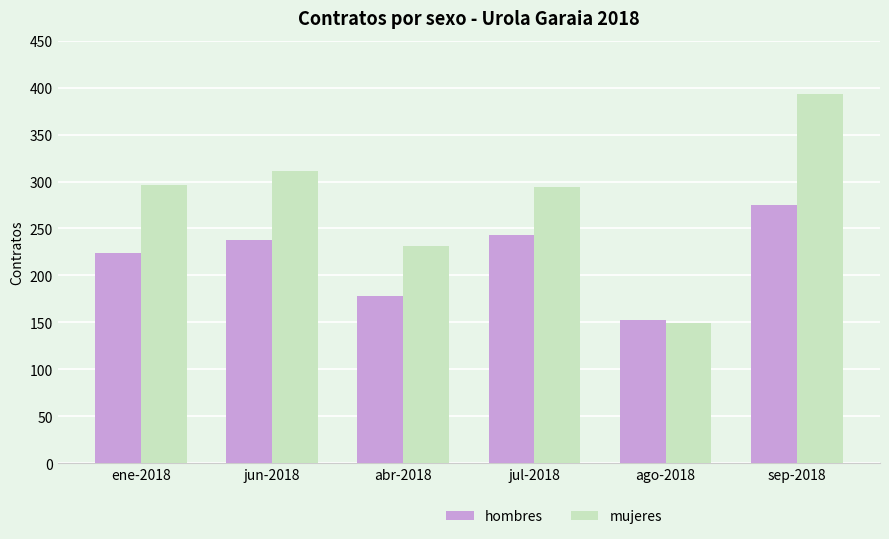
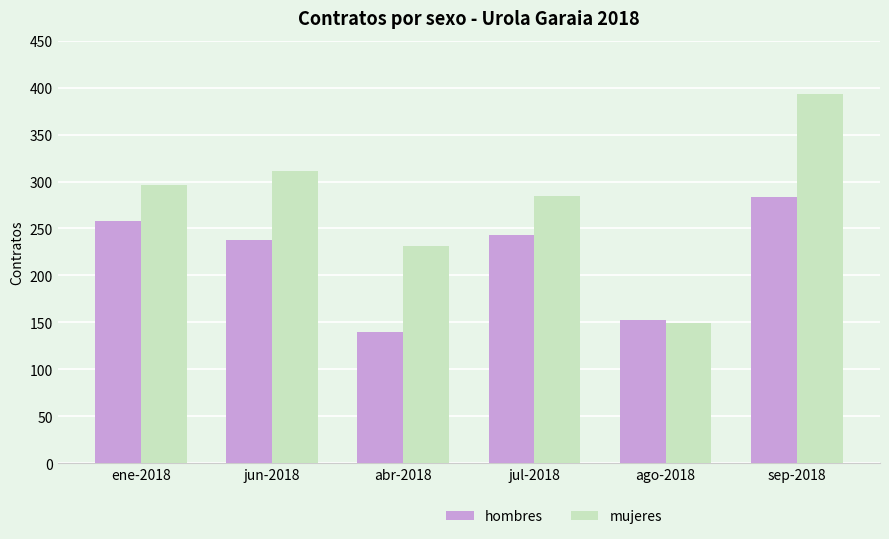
hombres, ene-2018: 220 -> 260
hombres, abr-2018: 180 -> 140
mujeres, jul-2018: 294 -> 285
hombres, sep-2018: 275 -> 284
